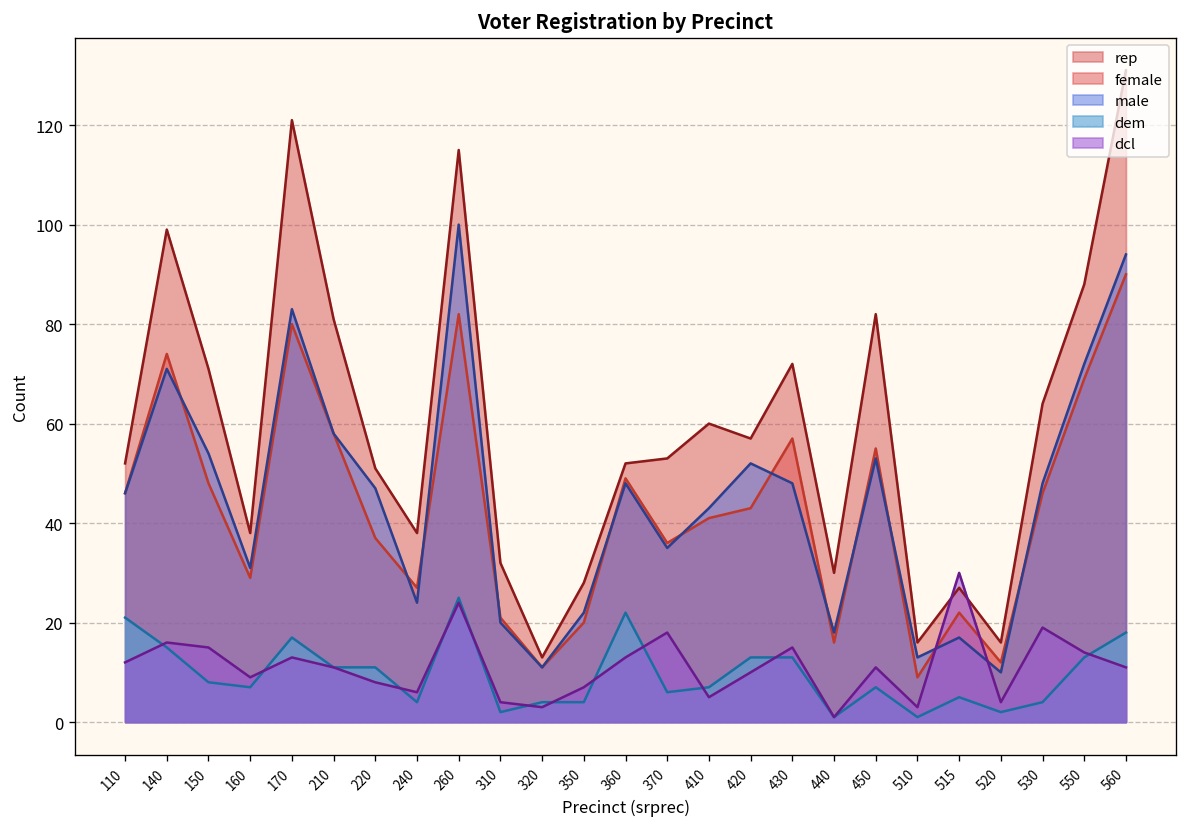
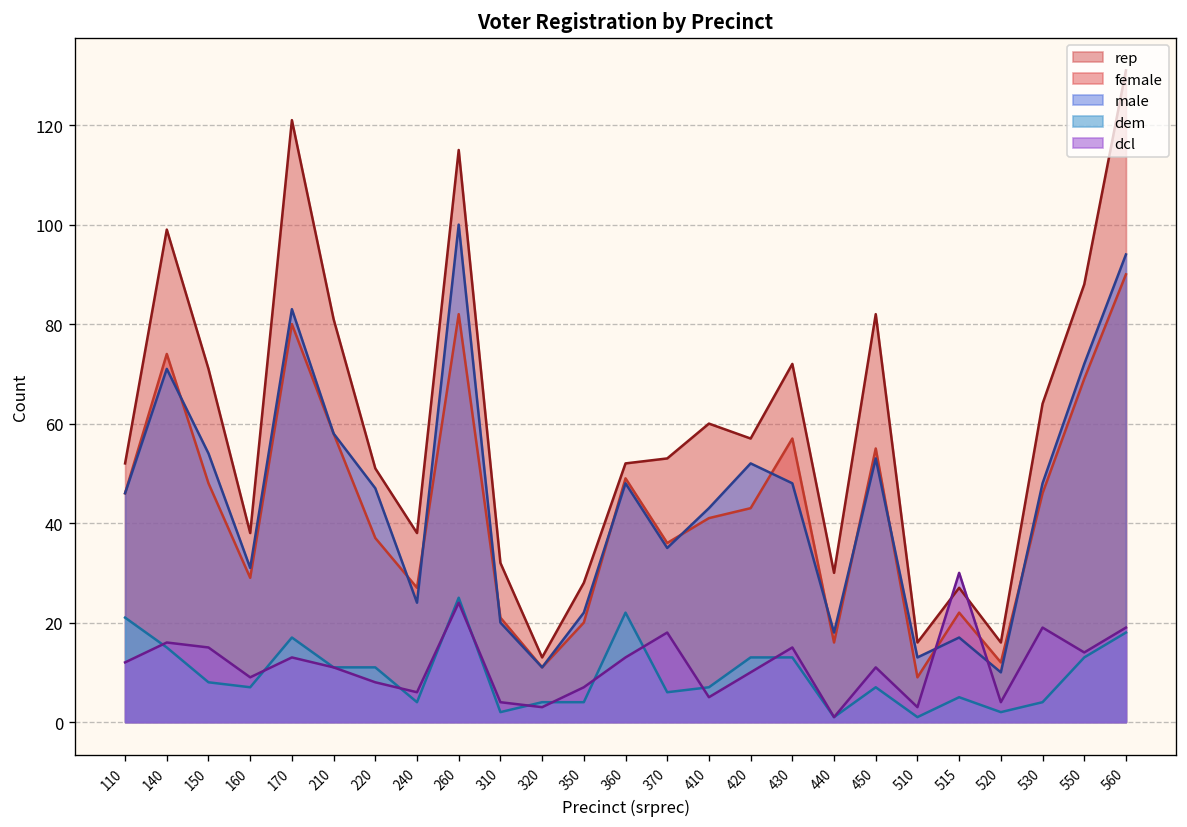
dcl, 560: 11 -> 19
